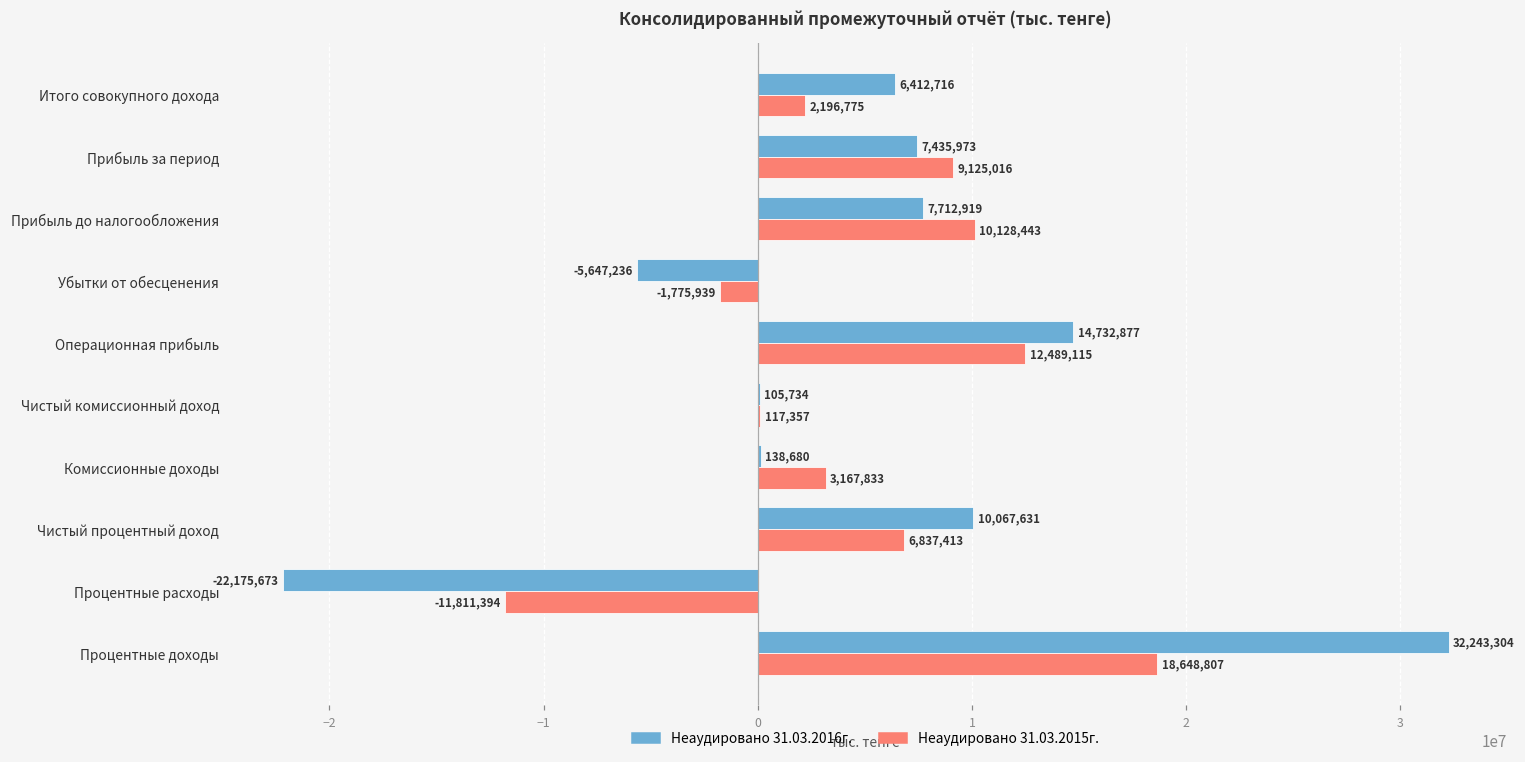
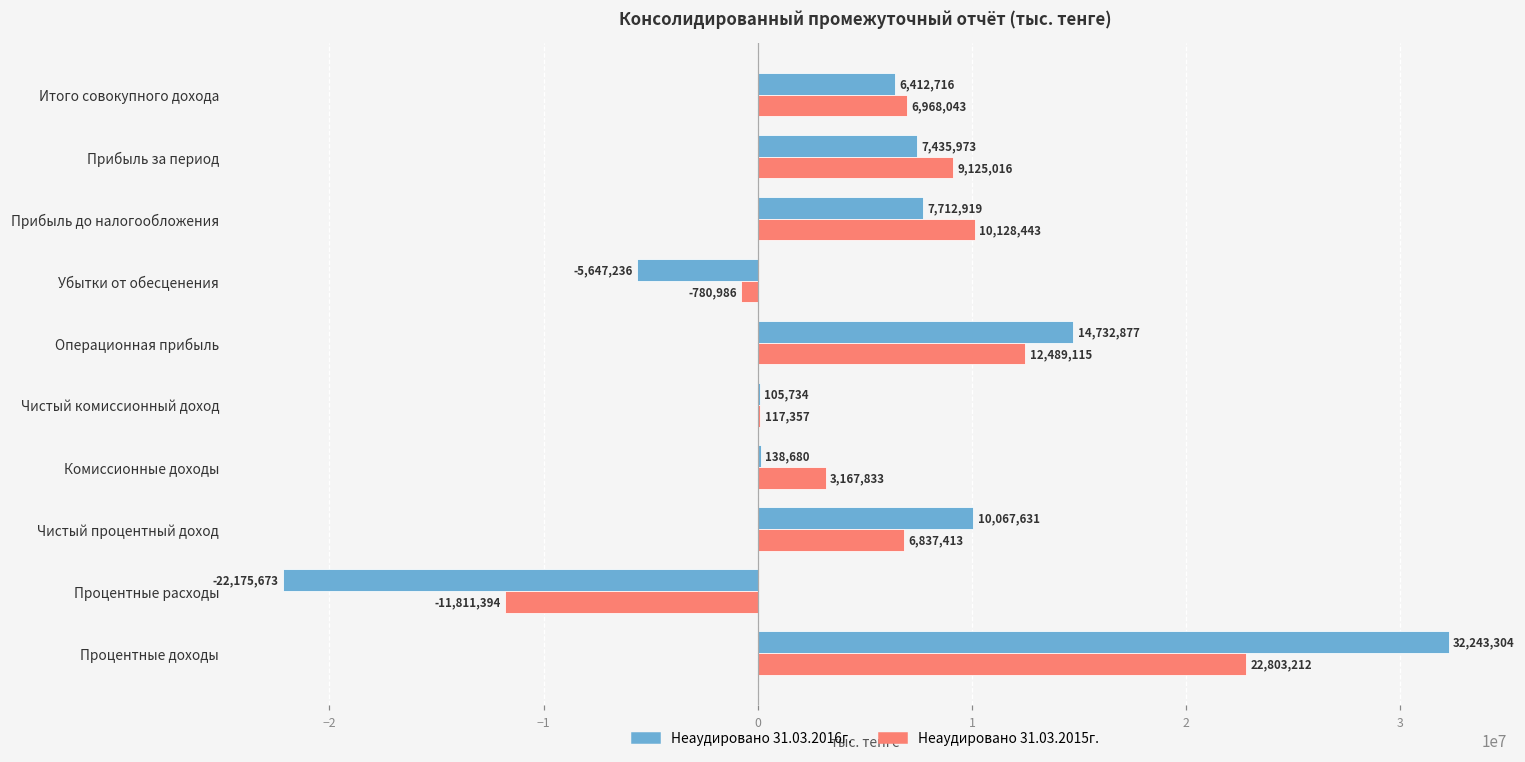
Неаудировано 31.03.2015г., Итого совокупного дохода: 2,196,775 -> 6,968,043
Неаудировано 31.03.2015г., Убытки от обесценения: -1,775,939 -> -780,986
Неаудировано 31.03.2015г., Процентные доходы: 18,648,807 -> 22,803,212
